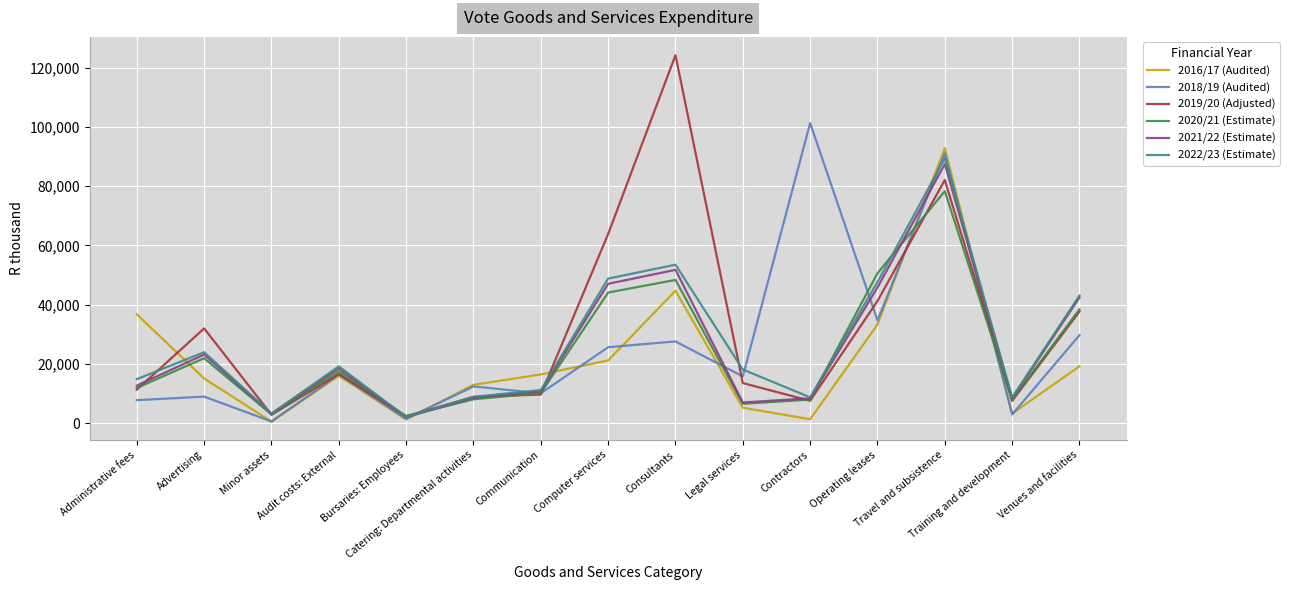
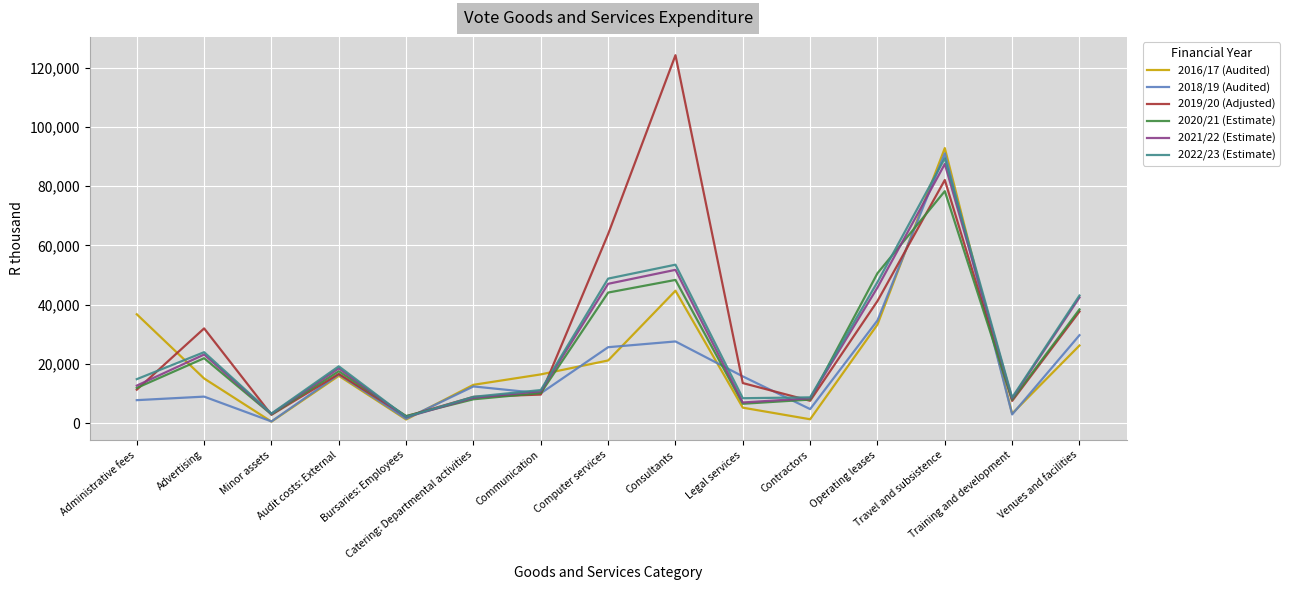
2022/23 (Estimate), Legal services: 18,000 -> 8,000
2018/19 (Audited), Contractors: 101,000 -> 5,000
2016/17 (Audited), Venues and facilities: 19,000 -> 26,000
